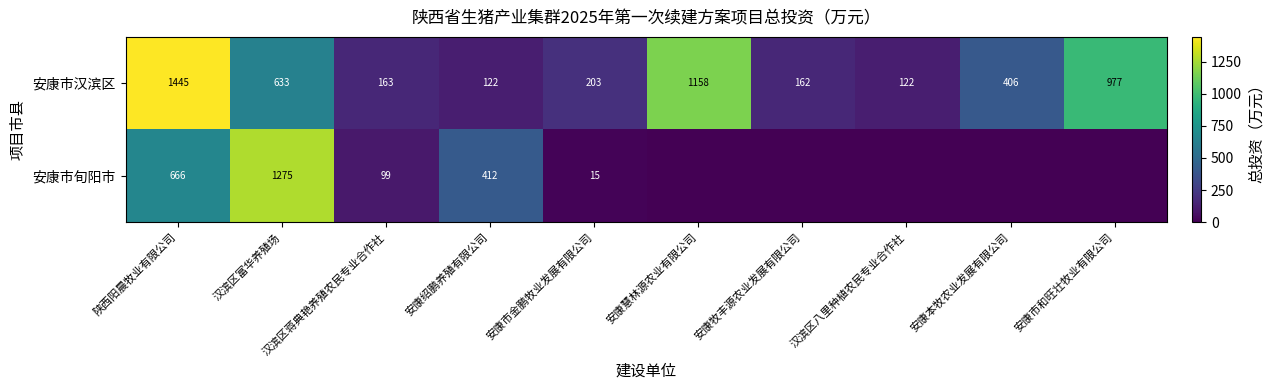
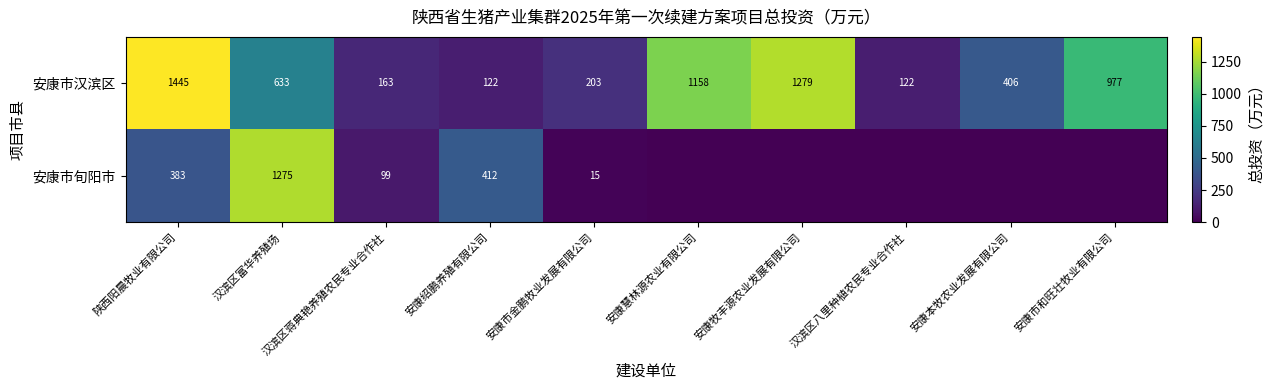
安康市汉滨区, 安康牧丰源农业发展有限公司: 162 -> 1279
安康市旬阳市, 陕西阳晨牧业有限公司: 666 -> 383
